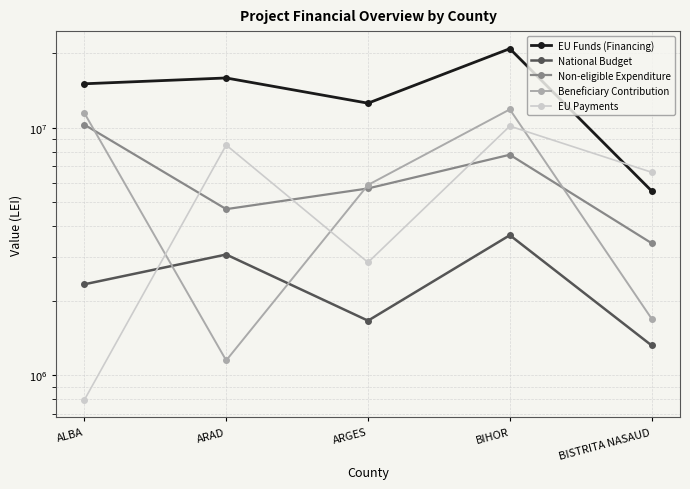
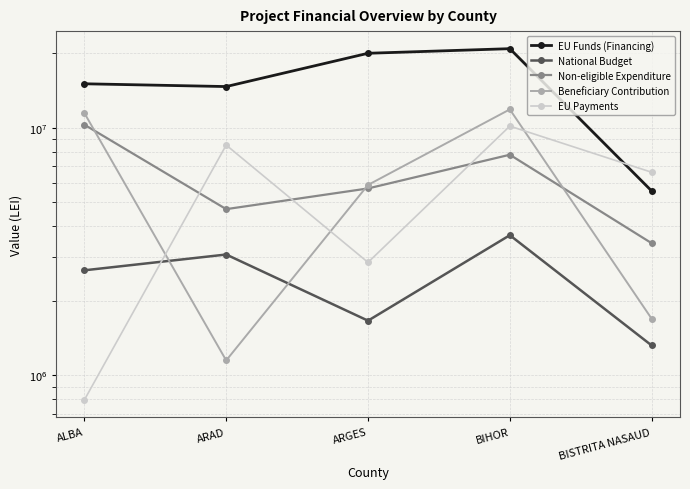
National Budget, ALBA: 2300000 -> 2700000
EU Funds (Financing), ARAD: 16000000 -> 15000000
EU Funds (Financing), ARGES: 13000000 -> 20000000
